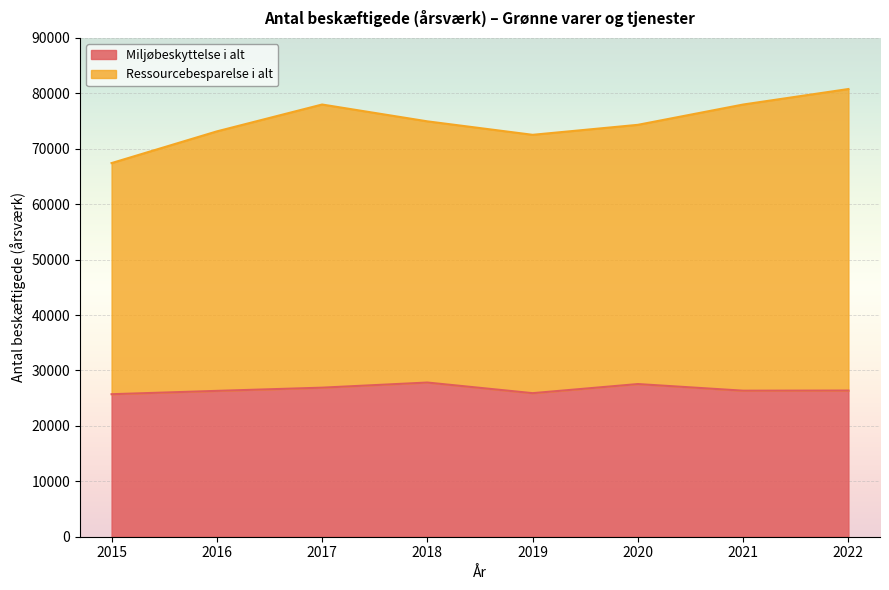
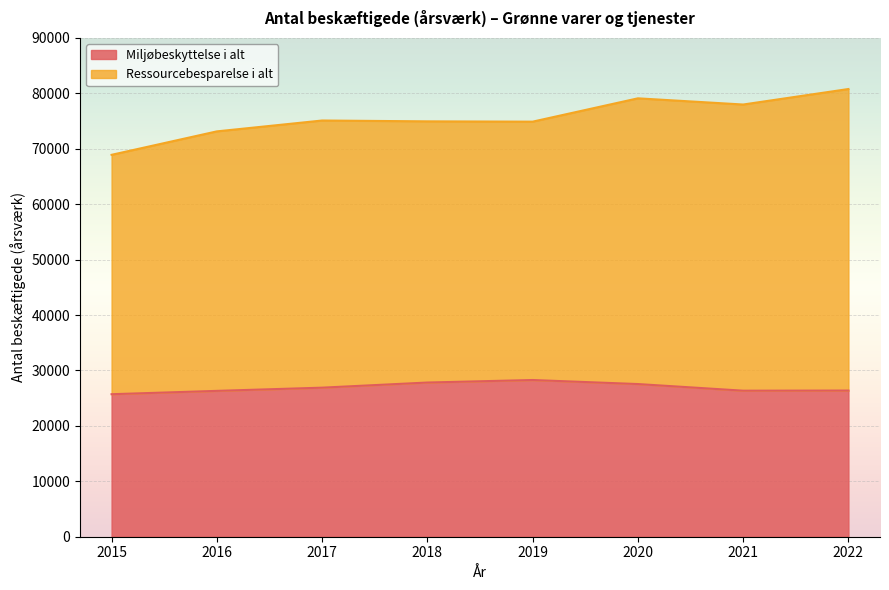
Ressourcebesparelse i alt, 2015: 42000 -> 43000
Ressourcebesparelse i alt, 2017: 51000 -> 48000
Miljøbeskyttelse i alt, 2019: 26000 -> 28000
Ressourcebesparelse i alt, 2020: 47000 -> 52000
